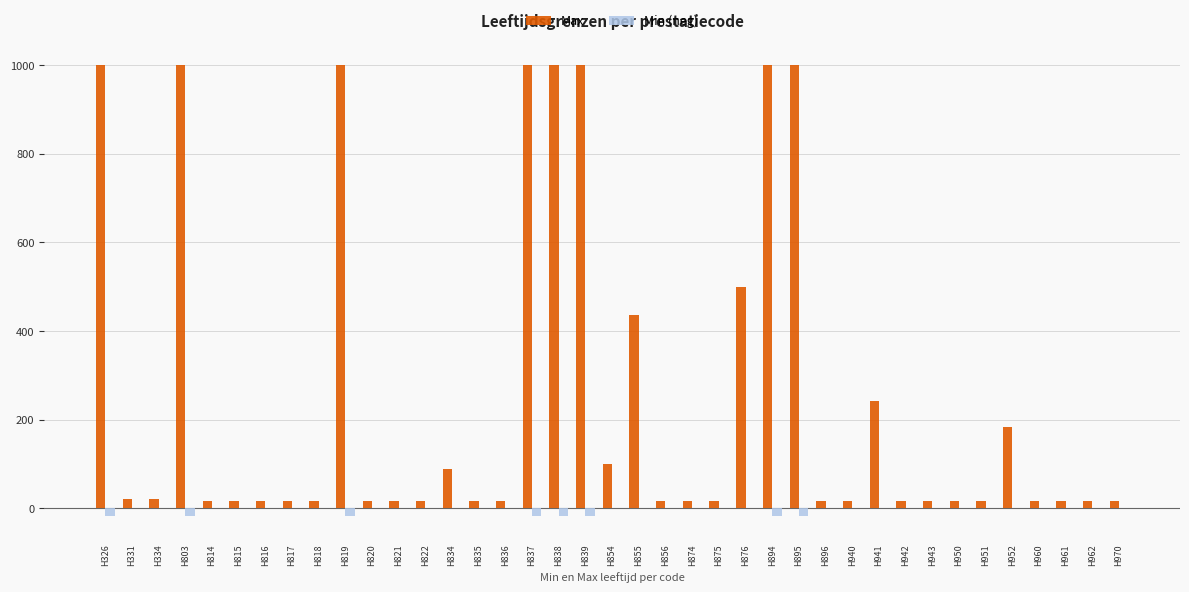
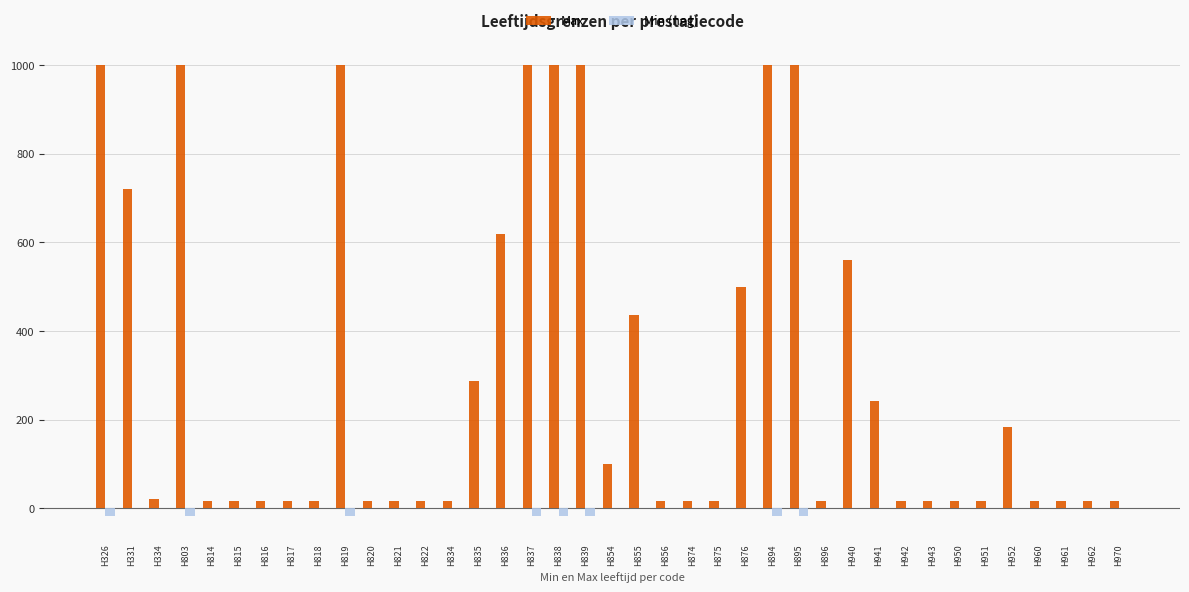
Max, H331: 20 -> 720
Max, H834: 90 -> 20
Max, H835: 20 -> 290
Max, H836: 20 -> 620
Max, H940: 20 -> 560
